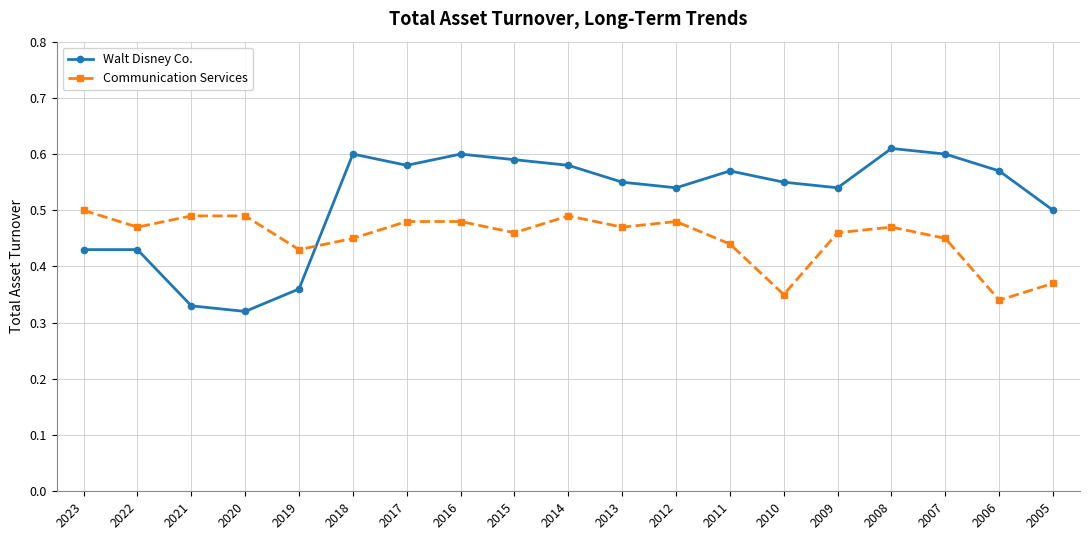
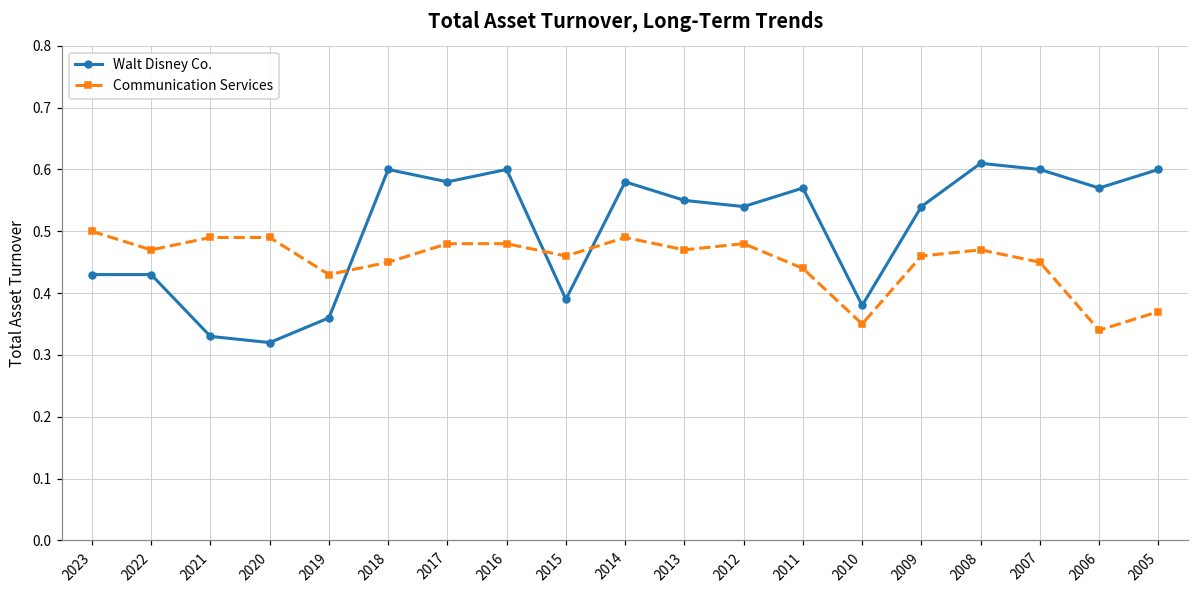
Walt Disney Co., 2015: 0.59 -> 0.39
Walt Disney Co., 2010: 0.55 -> 0.38
Walt Disney Co., 2005: 0.5 -> 0.6
